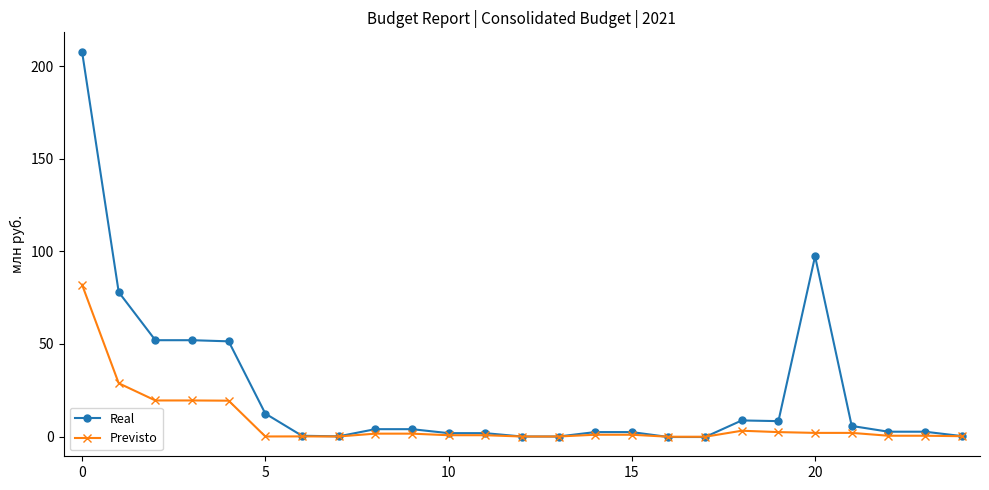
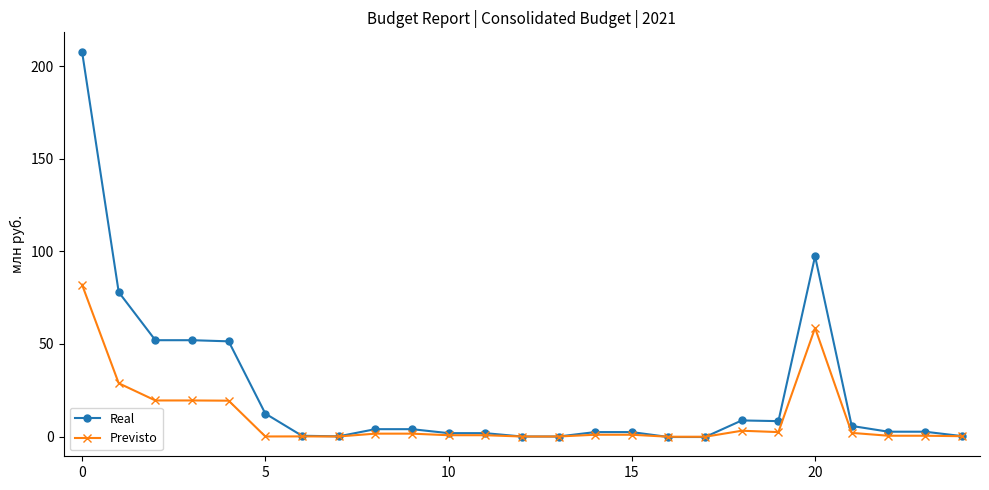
Previsto, 20: 2 -> 59
